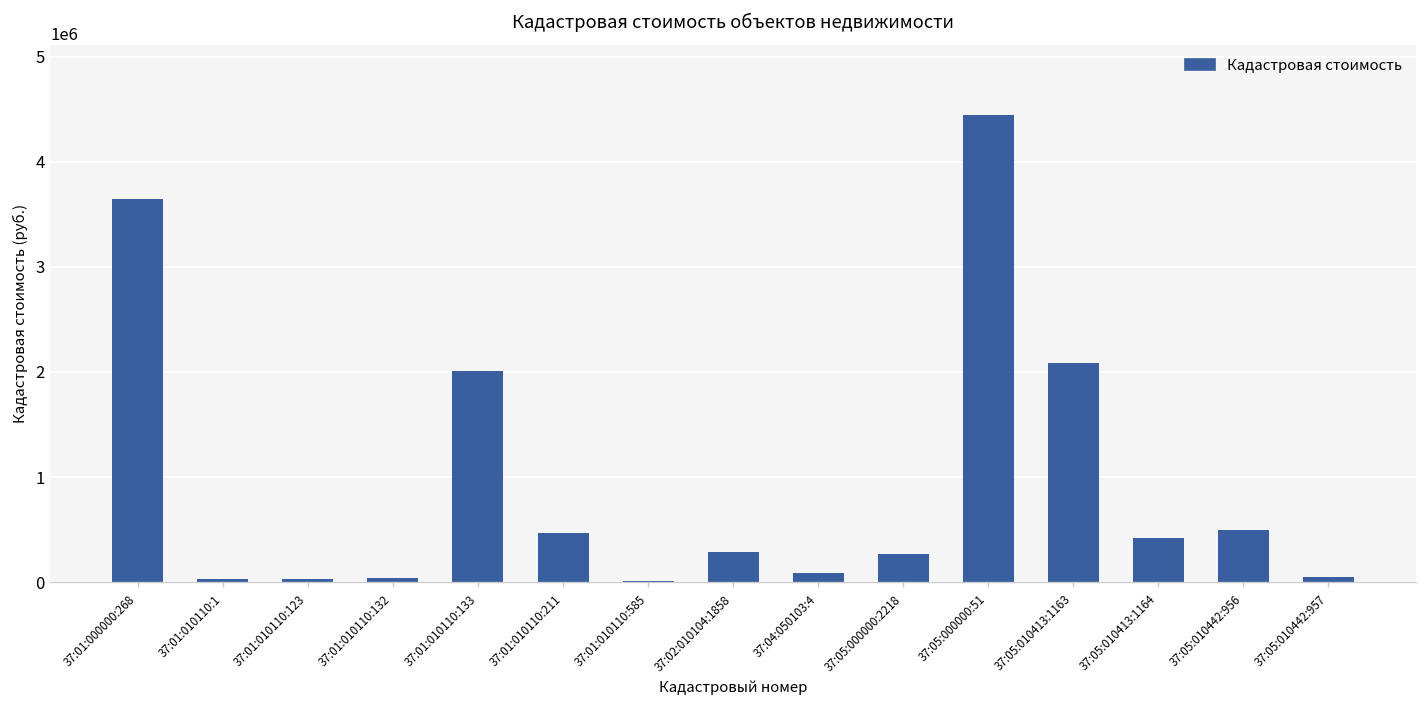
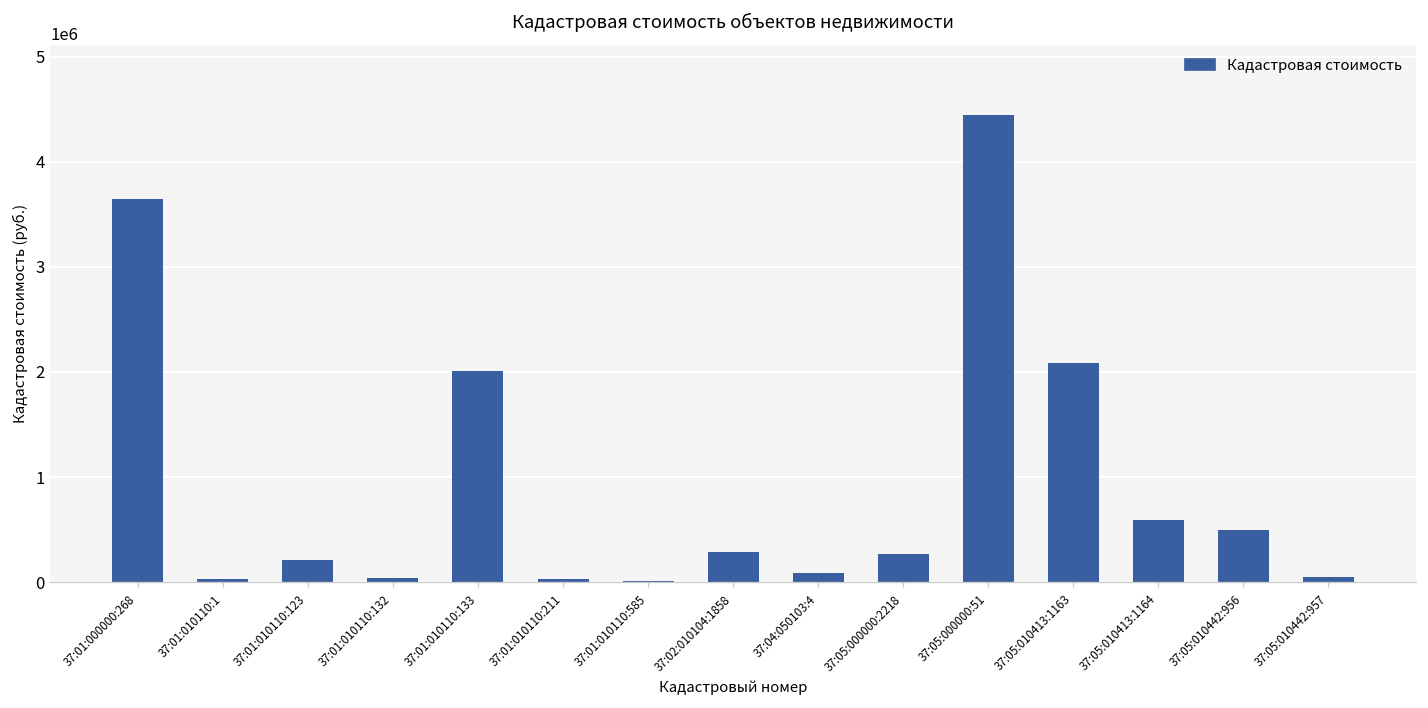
37:01:010110:123: 0 -> 200000
37:01:010110:211: 500000 -> 0
37:05:010413:1164: 400000 -> 600000
